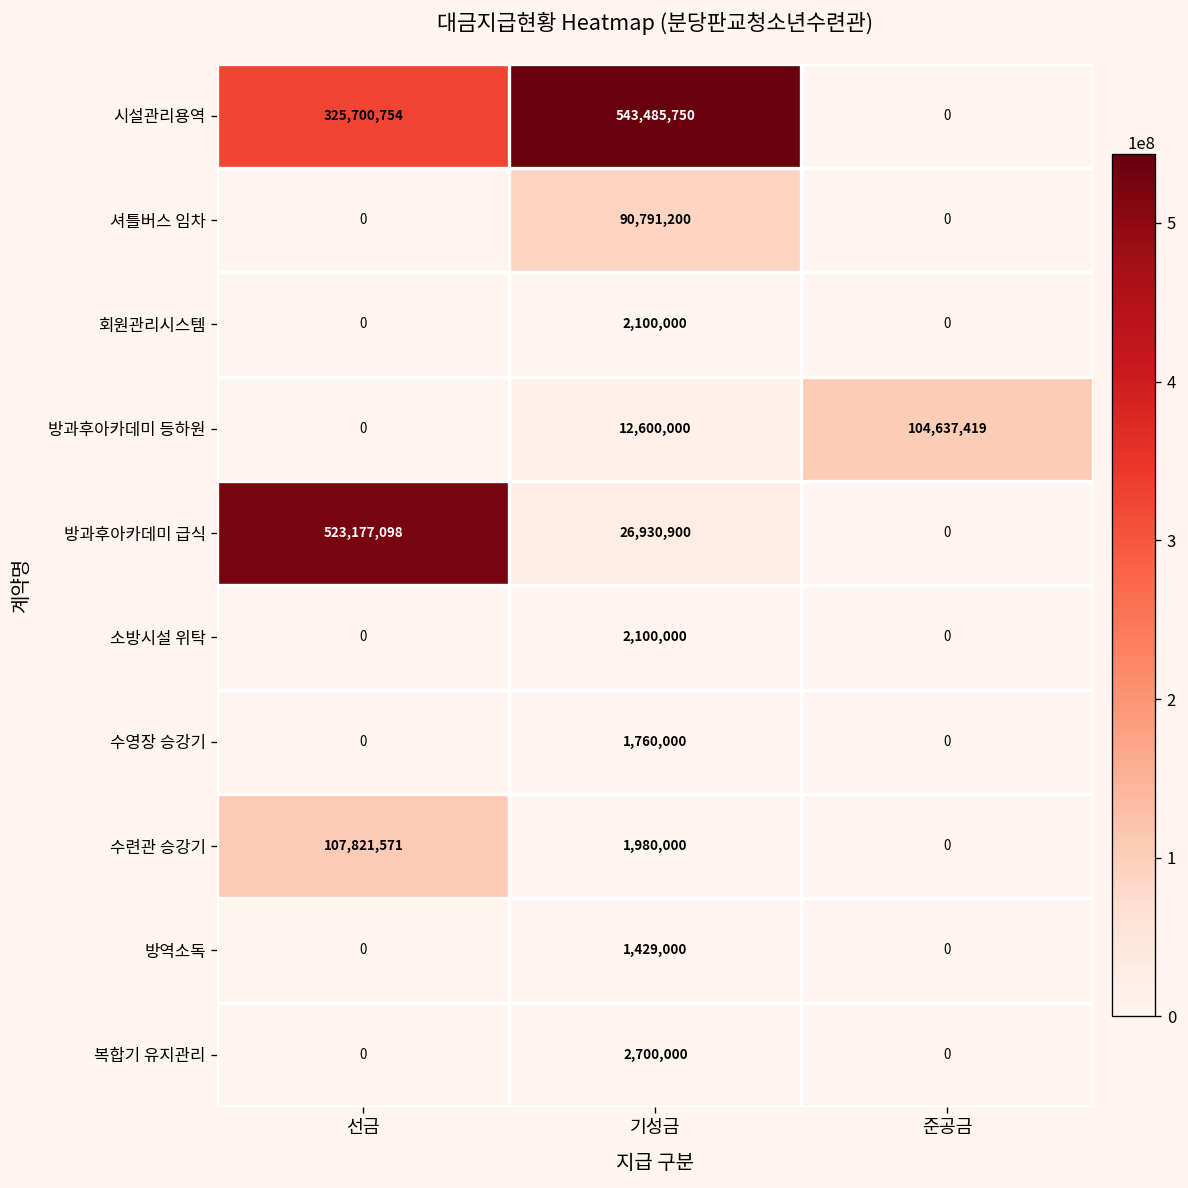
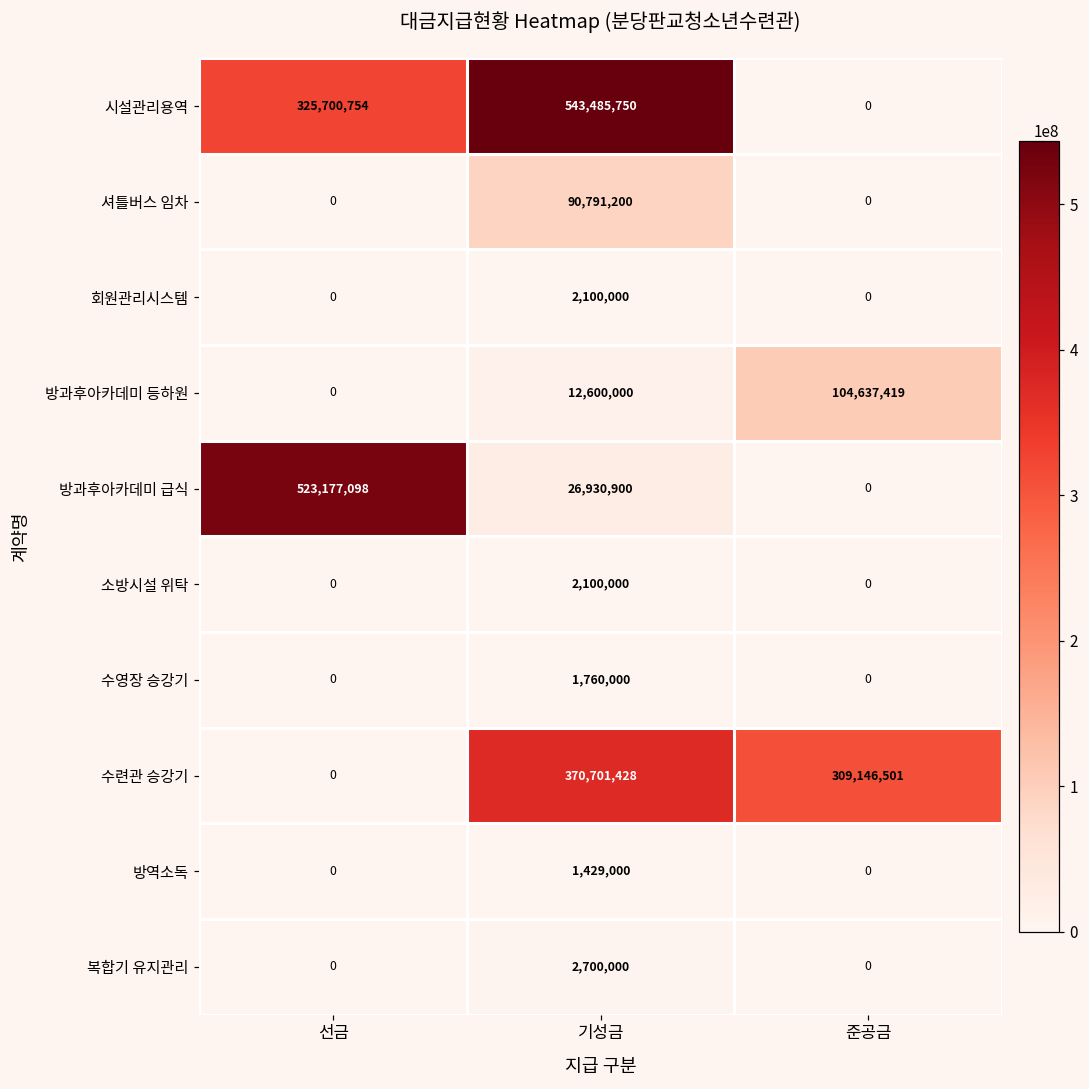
수련관 승강기, 선금: 107,821,571 -> 0
수련관 승강기, 기성금: 1,980,000 -> 370,701,428
수련관 승강기, 준공금: 0 -> 309,146,501
